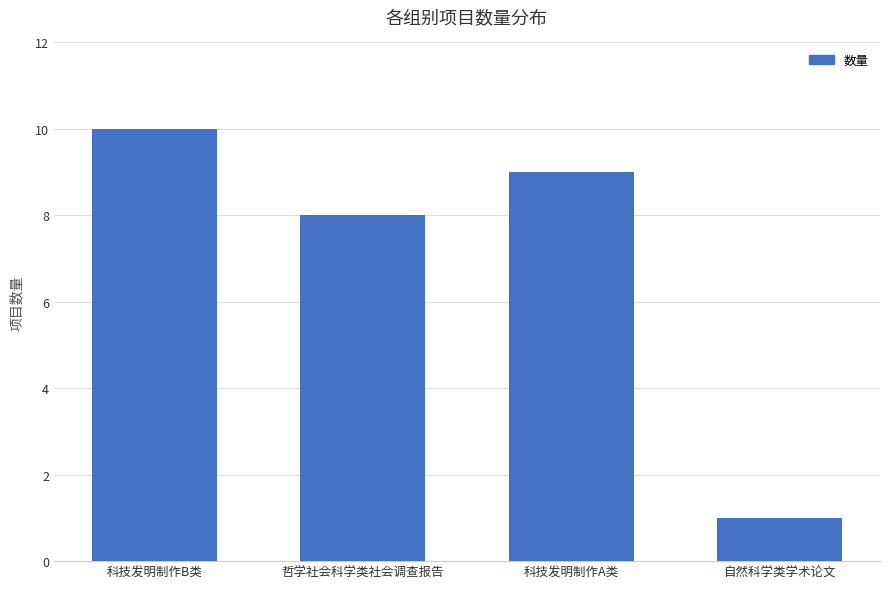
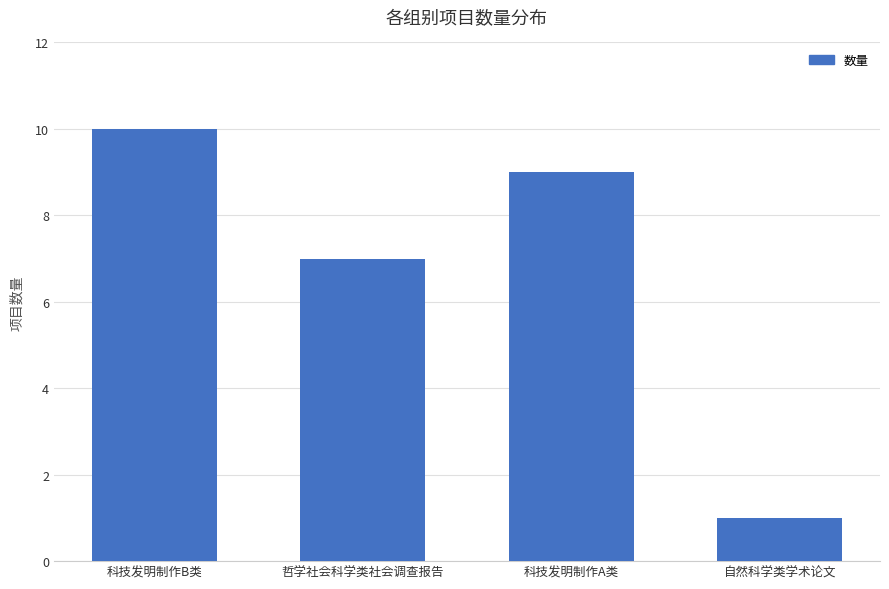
哲学社会科学类社会调查报告: 8 -> 7
